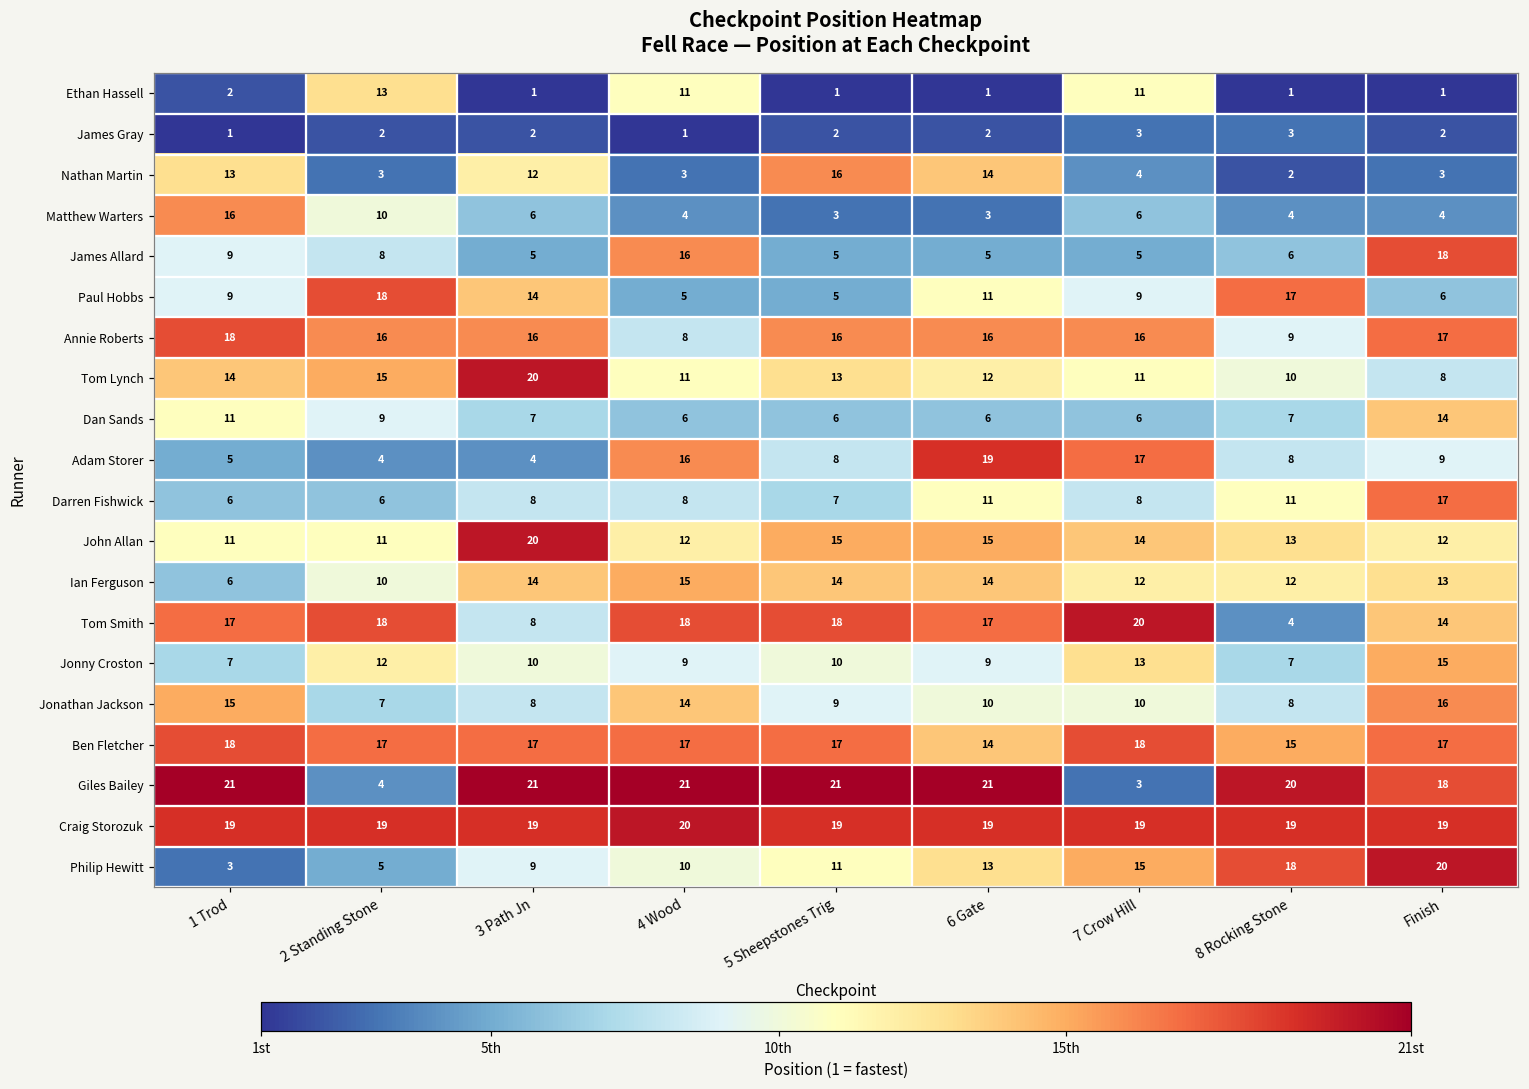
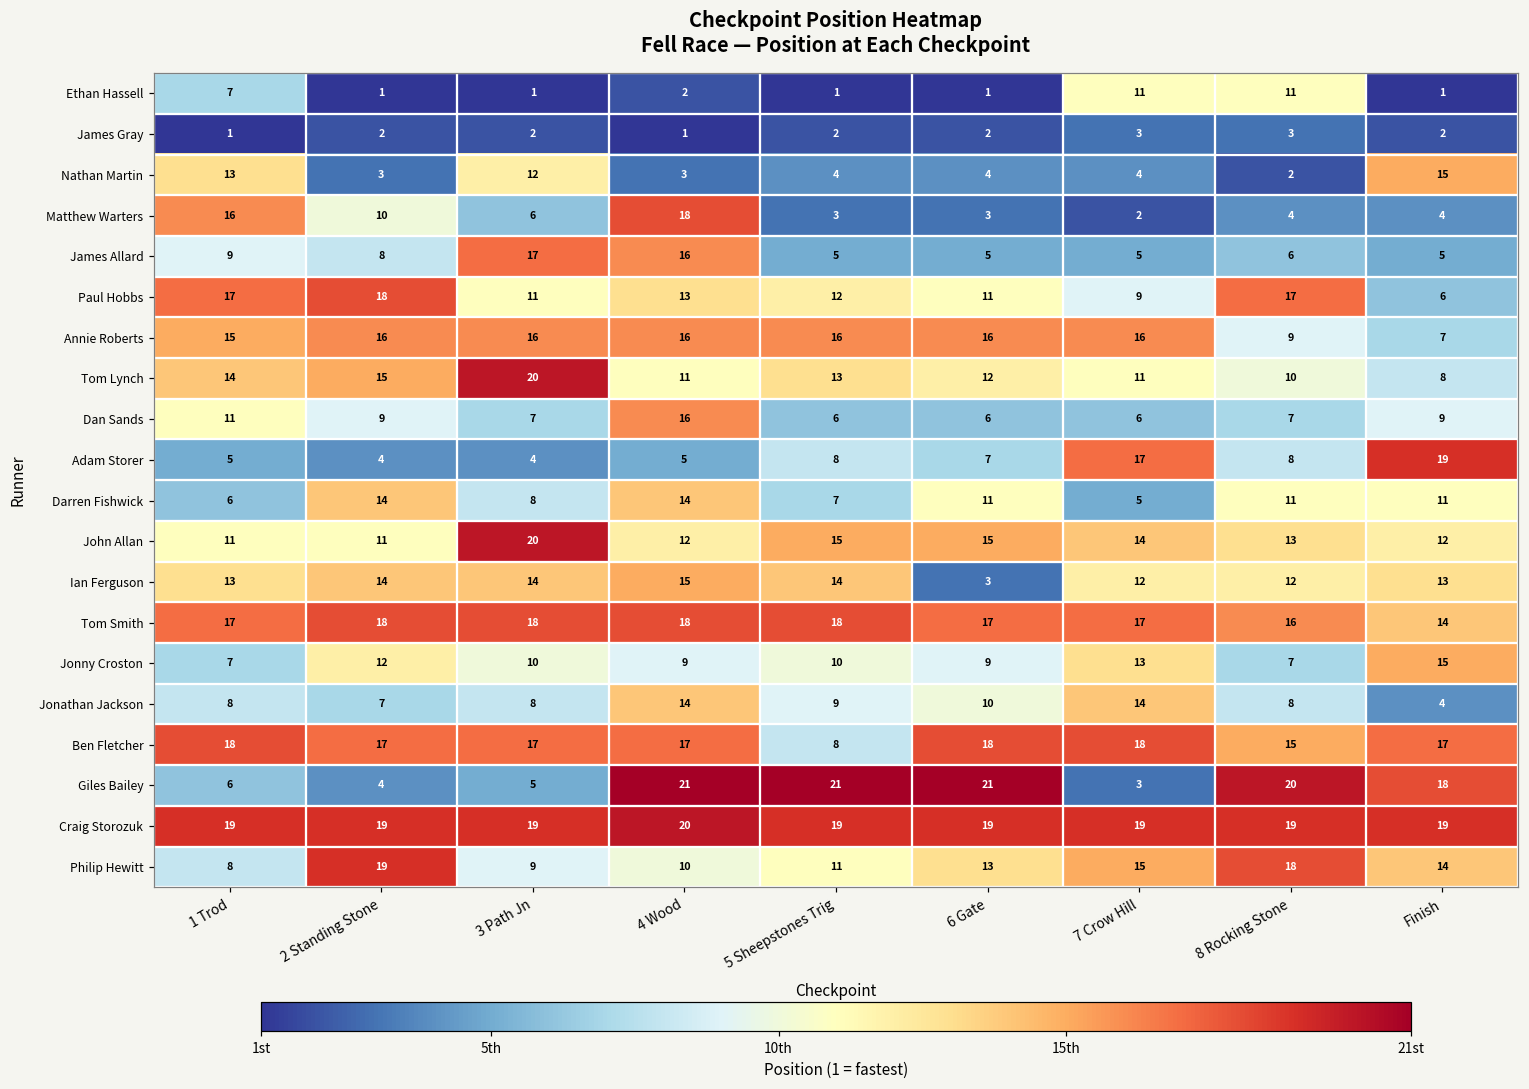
Ethan Hassell, 1 Trod: 2 -> 7
Ethan Hassell, 2 Standing Stone: 13 -> 1
Ethan Hassell, 4 Wood: 11 -> 2
Ethan Hassell, 8 Rocking Stone: 1 -> 11
Nathan Martin, 5 Sheepstones Trig: 16 -> 4
Nathan Martin, 6 Gate: 14 -> 4
Nathan Martin, Finish: 3 -> 15
Matthew Warters, 4 Wood: 4 -> 18
Matthew Warters, 7 Crow Hill: 6 -> 2
James Allard, 3 Path Jn: 5 -> 17
James Allard, Finish: 18 -> 5
Paul Hobbs, 1 Trod: 9 -> 17
Paul Hobbs, 3 Path Jn: 14 -> 11
Paul Hobbs, 4 Wood: 5 -> 13
Paul Hobbs, 5 Sheepstones Trig: 5 -> 12
Annie Roberts, 1 Trod: 18 -> 15
Annie Roberts, 4 Wood: 8 -> 16
Annie Roberts, Finish: 17 -> 7
Dan Sands, 4 Wood: 6 -> 16
Dan Sands, Finish: 14 -> 9
Adam Storer, 4 Wood: 16 -> 5
Adam Storer, 6 Gate: 19 -> 7
Adam Storer, Finish: 9 -> 19
Darren Fishwick, 2 Standing Stone: 6 -> 14
Darren Fishwick, 4 Wood: 8 -> 14
Darren Fishwick, 7 Crow Hill: 8 -> 5
Darren Fishwick, Finish: 17 -> 11
Ian Ferguson, 1 Trod: 6 -> 13
Ian Ferguson, 2 Standing Stone: 10 -> 14
Ian Ferguson, 6 Gate: 14 -> 3
Tom Smith, 3 Path Jn: 8 -> 18
Tom Smith, 7 Crow Hill: 20 -> 17
Tom Smith, 8 Rocking Stone: 4 -> 16
Jonathan Jackson, 1 Trod: 15 -> 8
Jonathan Jackson, 7 Crow Hill: 10 -> 14
Jonathan Jackson, Finish: 16 -> 4
Ben Fletcher, 5 Sheepstones Trig: 17 -> 8
Ben Fletcher, 6 Gate: 14 -> 18
Giles Bailey, 1 Trod: 21 -> 6
Giles Bailey, 3 Path Jn: 21 -> 5
Philip Hewitt, 1 Trod: 3 -> 8
Philip Hewitt, 2 Standing Stone: 5 -> 19
Philip Hewitt, Finish: 20 -> 14
